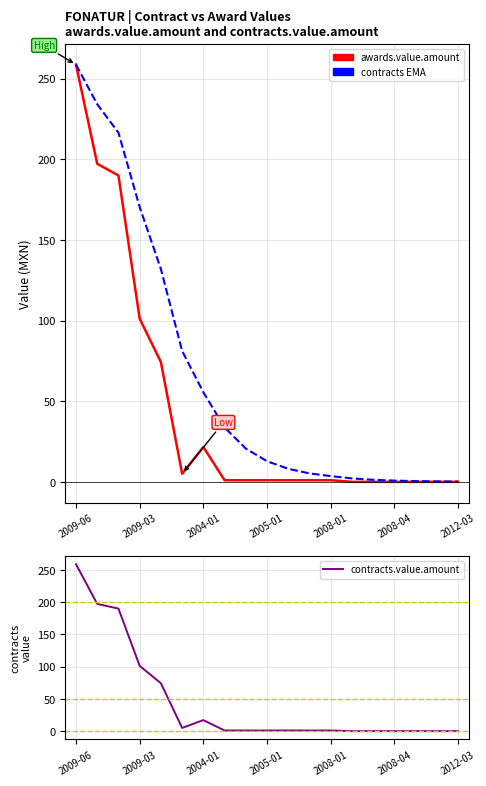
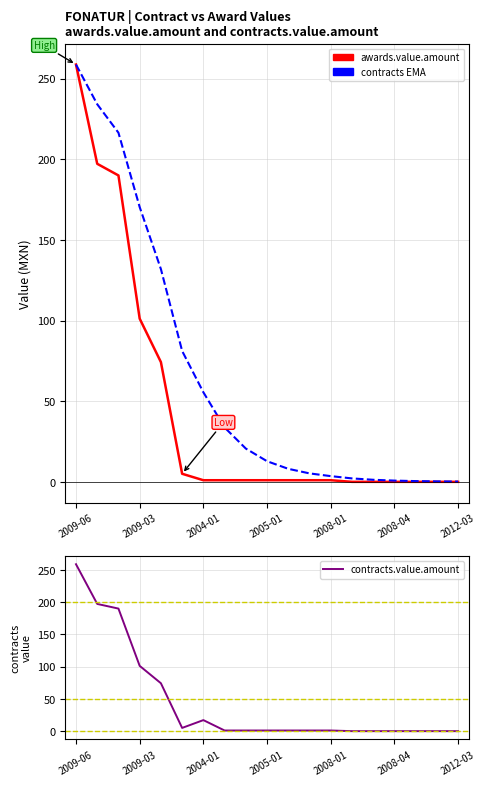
FONATUR | Contract vs Award Values awards.value.amount and contracts.value.amount, awards.value.amount, 2004-01: 22 -> 1
